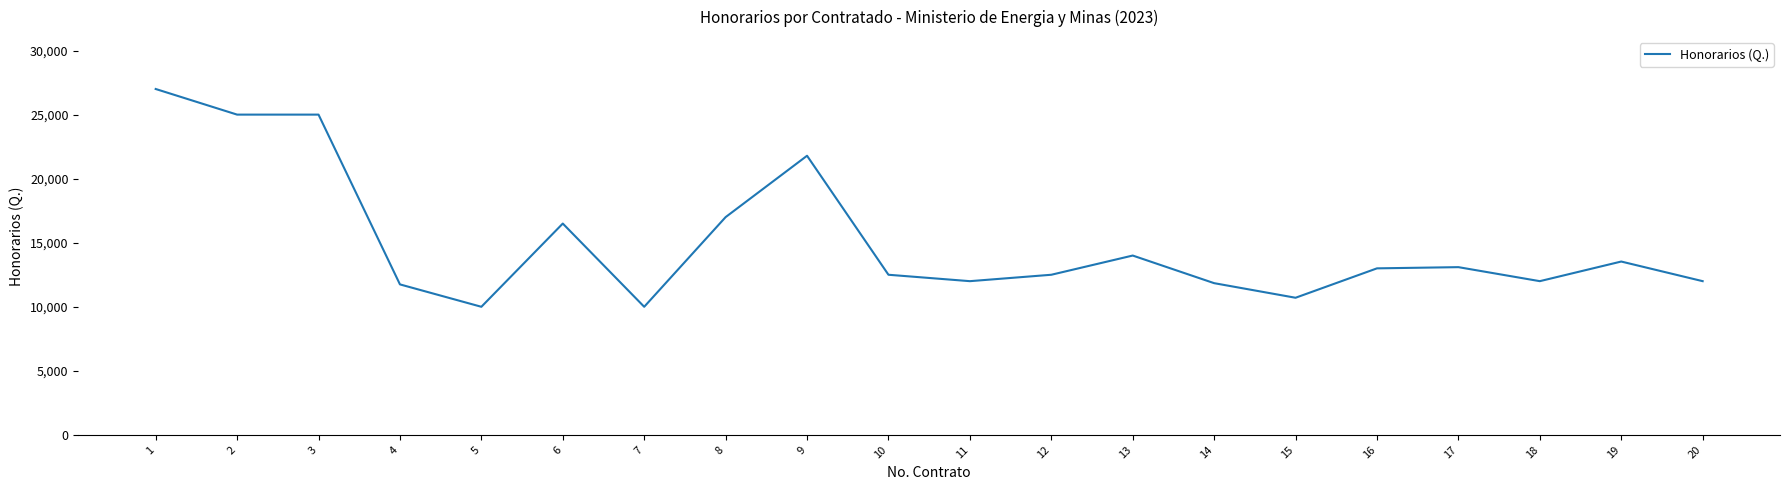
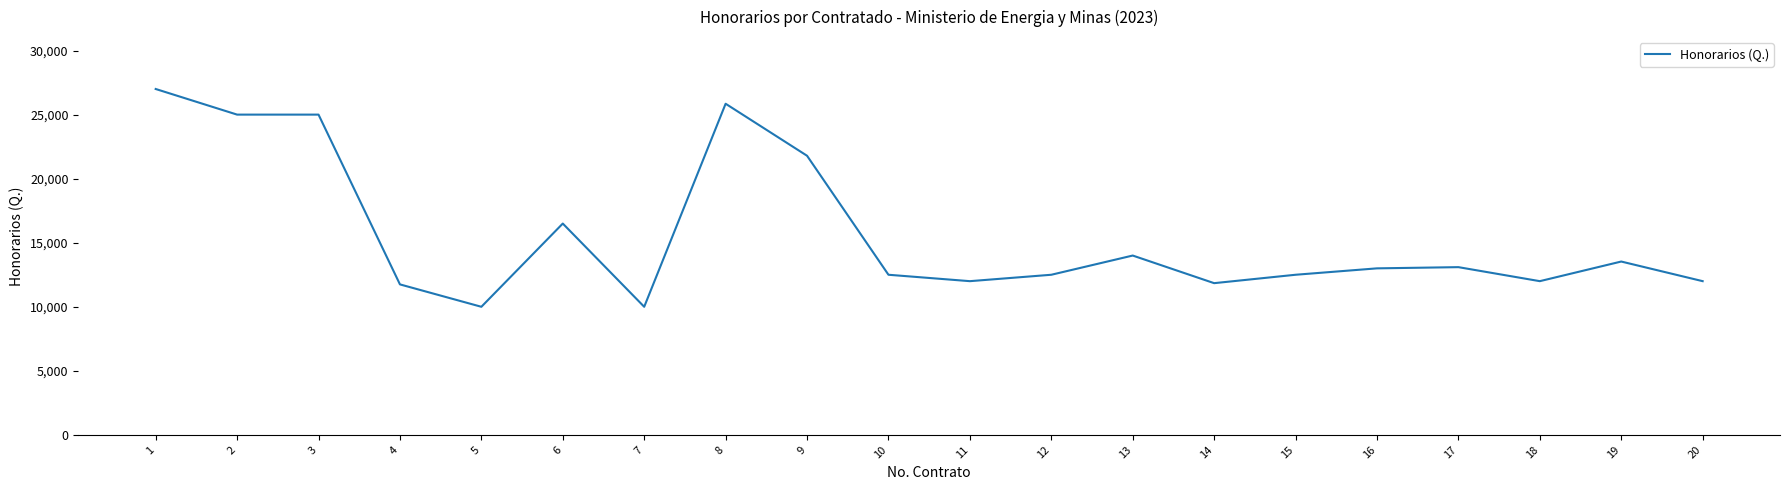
8: 17,000 -> 25,800
15: 10,700 -> 12,500
